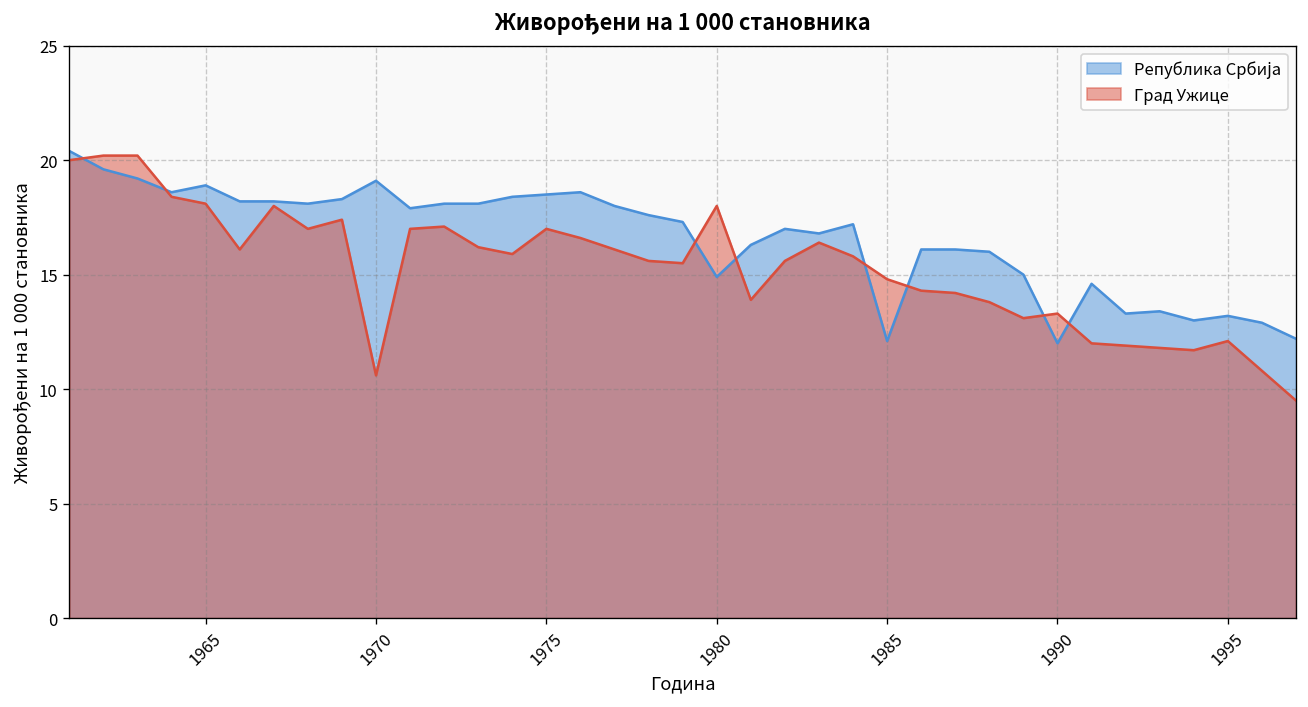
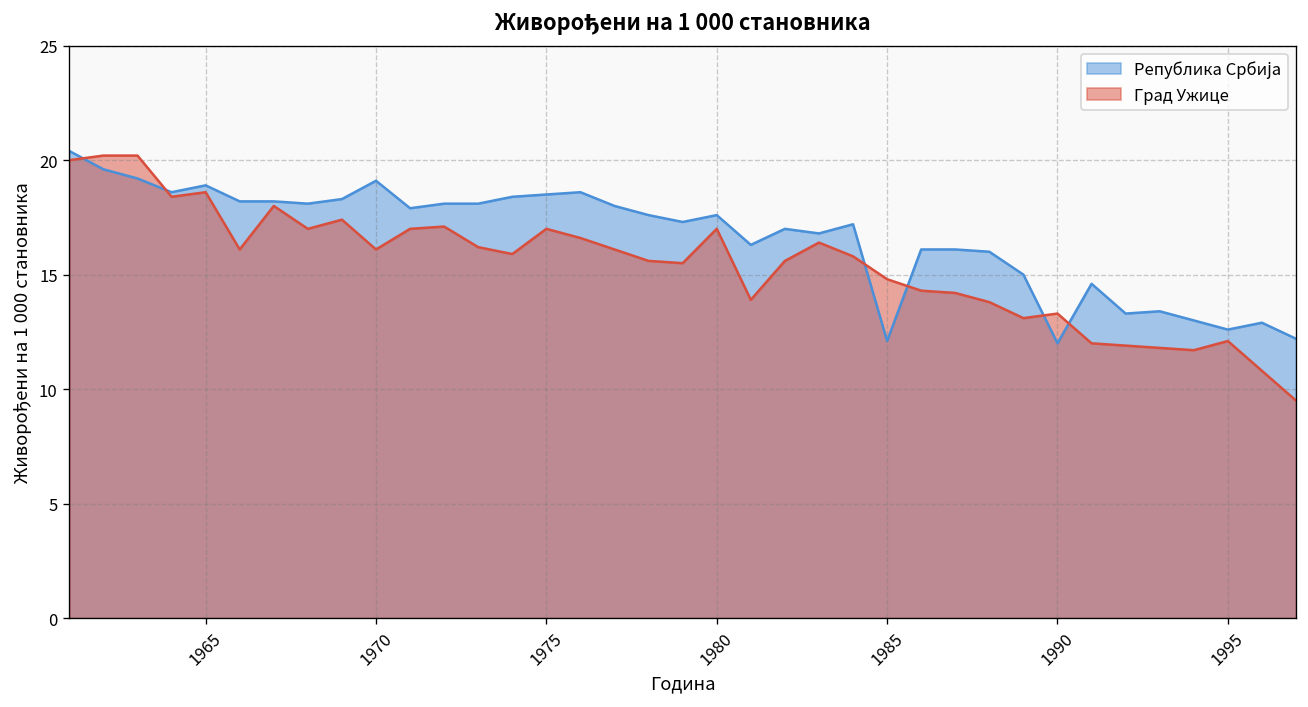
Град Ужице, 1965: 18.1 -> 18.6
Град Ужице, 1970: 10.6 -> 16.1
Република Србија, 1980: 14.9 -> 17.6
Град Ужице, 1980: 18 -> 17
Република Србија, 1995: 13.2 -> 12.6
